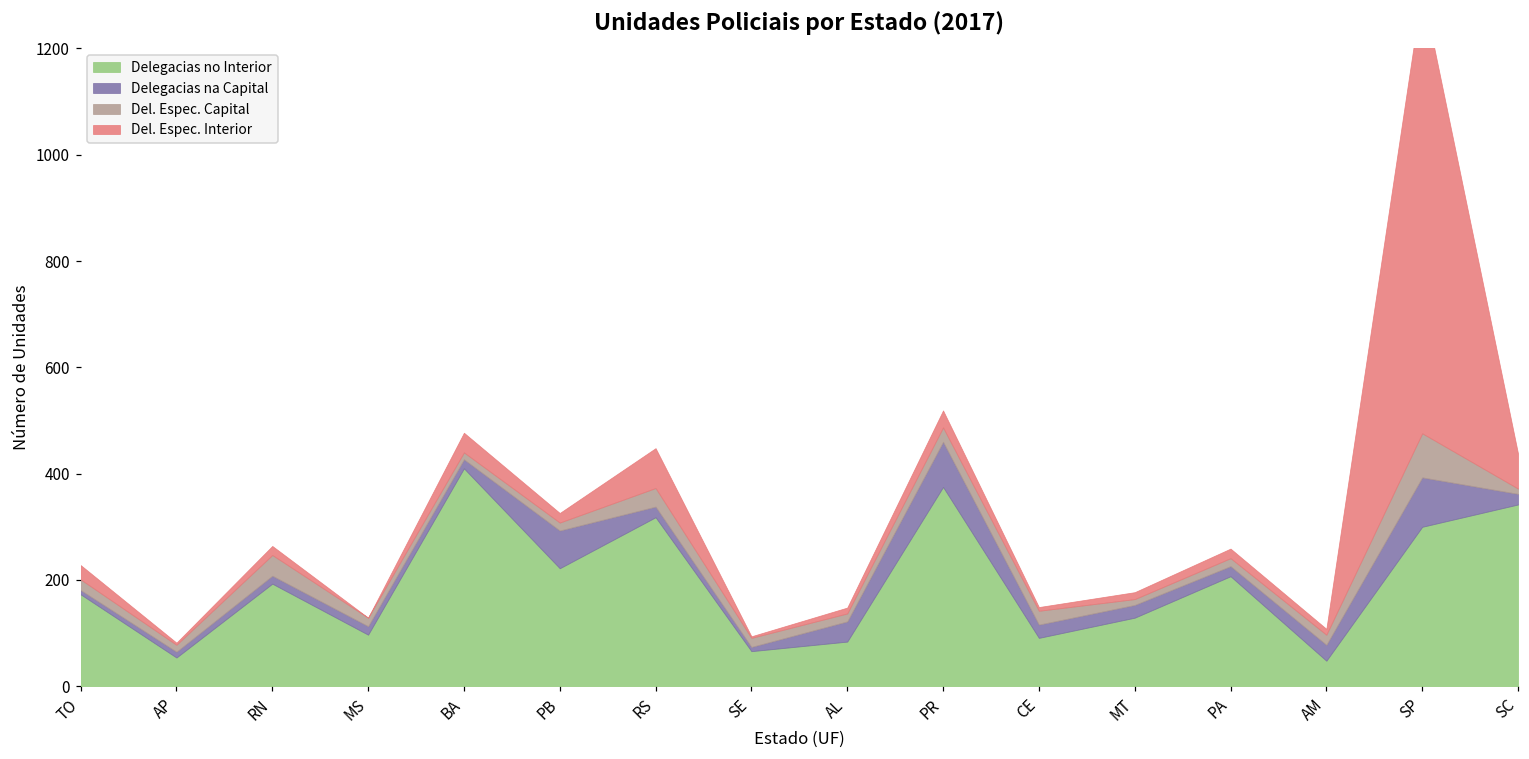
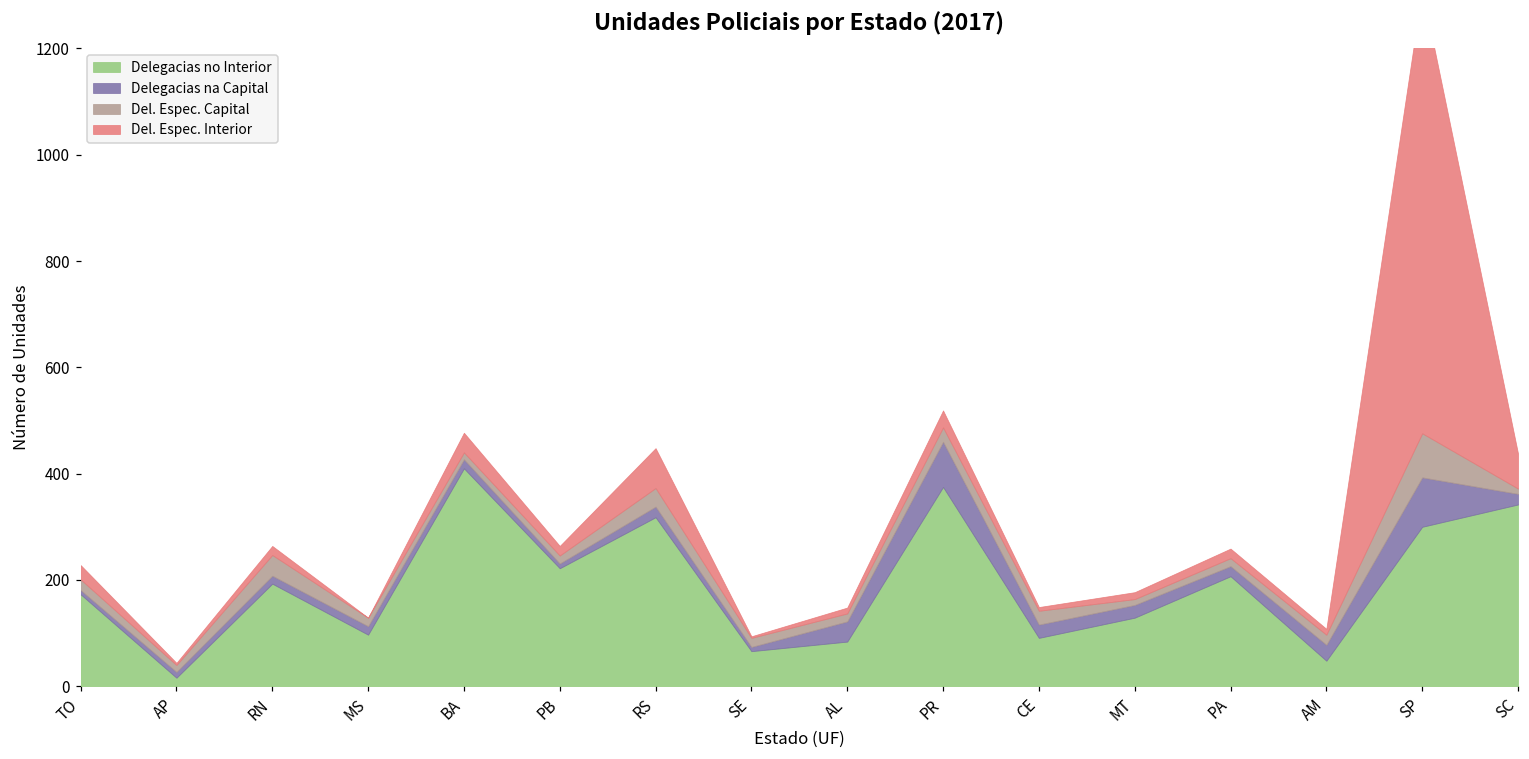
Delegacias no Interior, AP: 50 -> 20
Delegacias na Capital, PB: 70 -> 10
